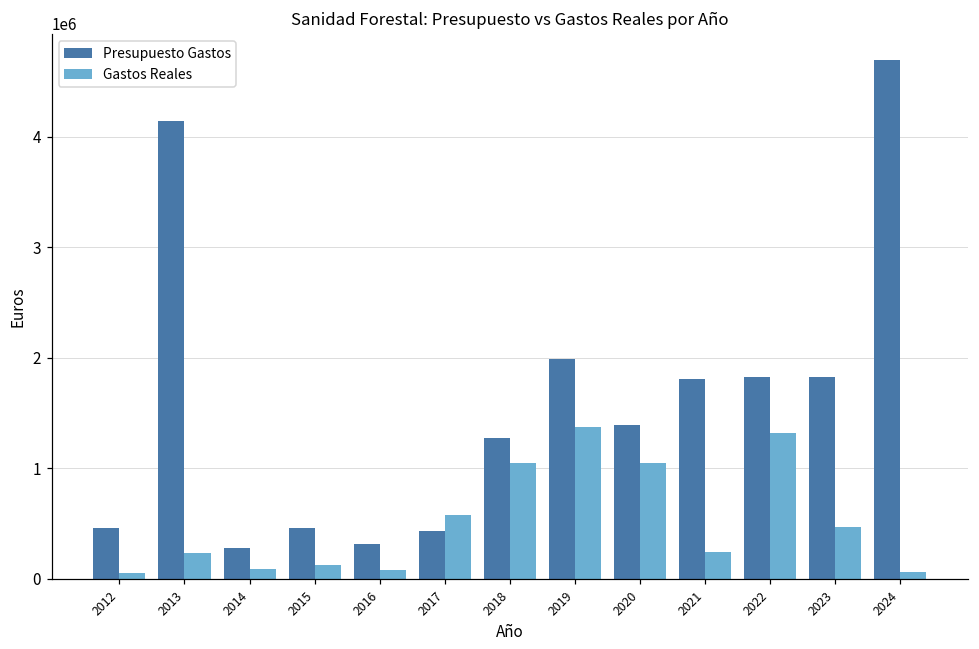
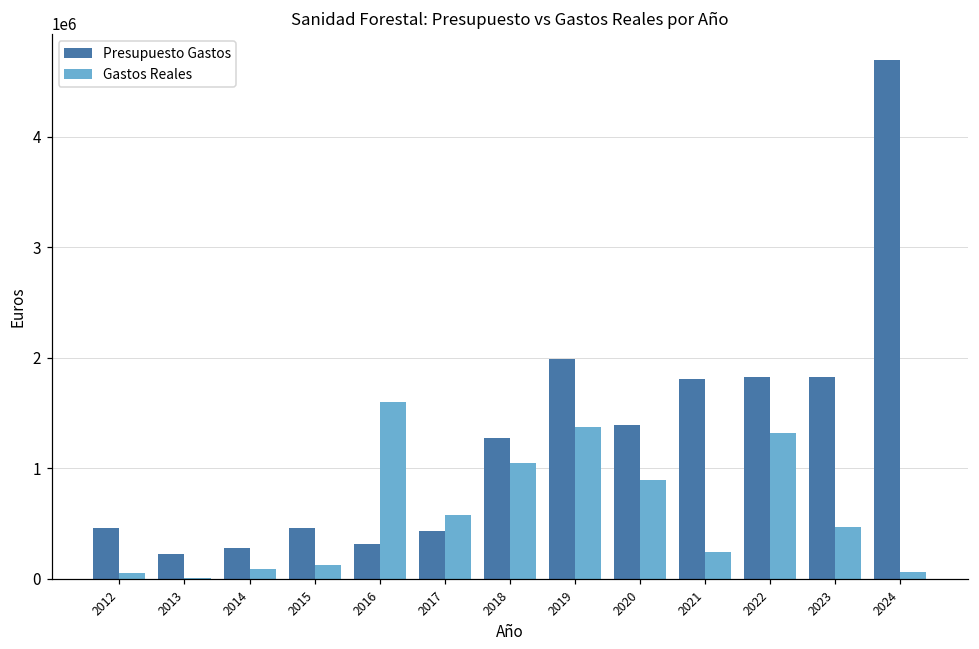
Presupuesto Gastos, 2013: 4150000 -> 220000
Gastos Reales, 2013: 230000 -> 0
Gastos Reales, 2016: 80000 -> 1600000
Gastos Reales, 2020: 1050000 -> 900000
